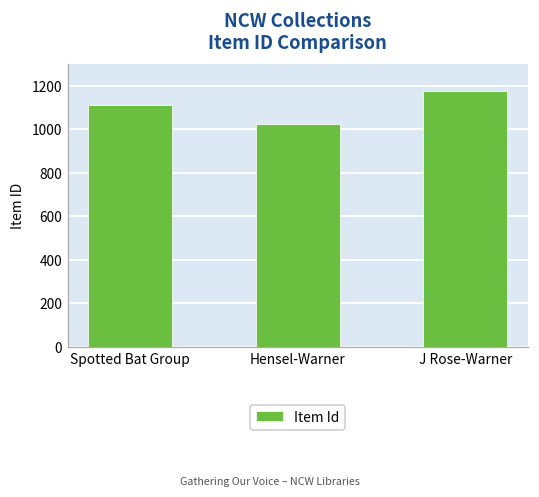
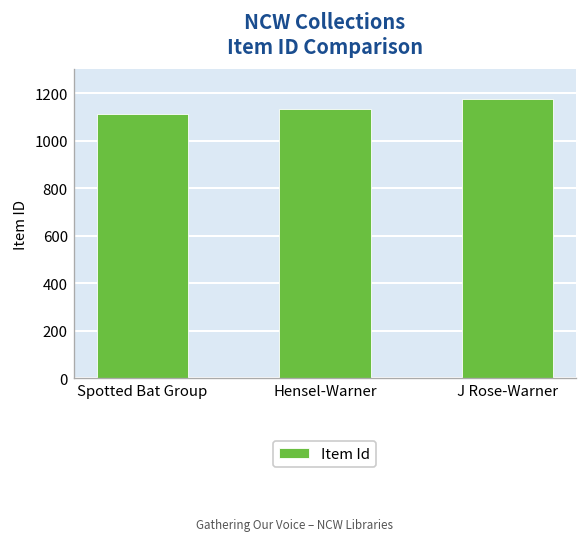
Hensel-Warner: 1020 -> 1130
